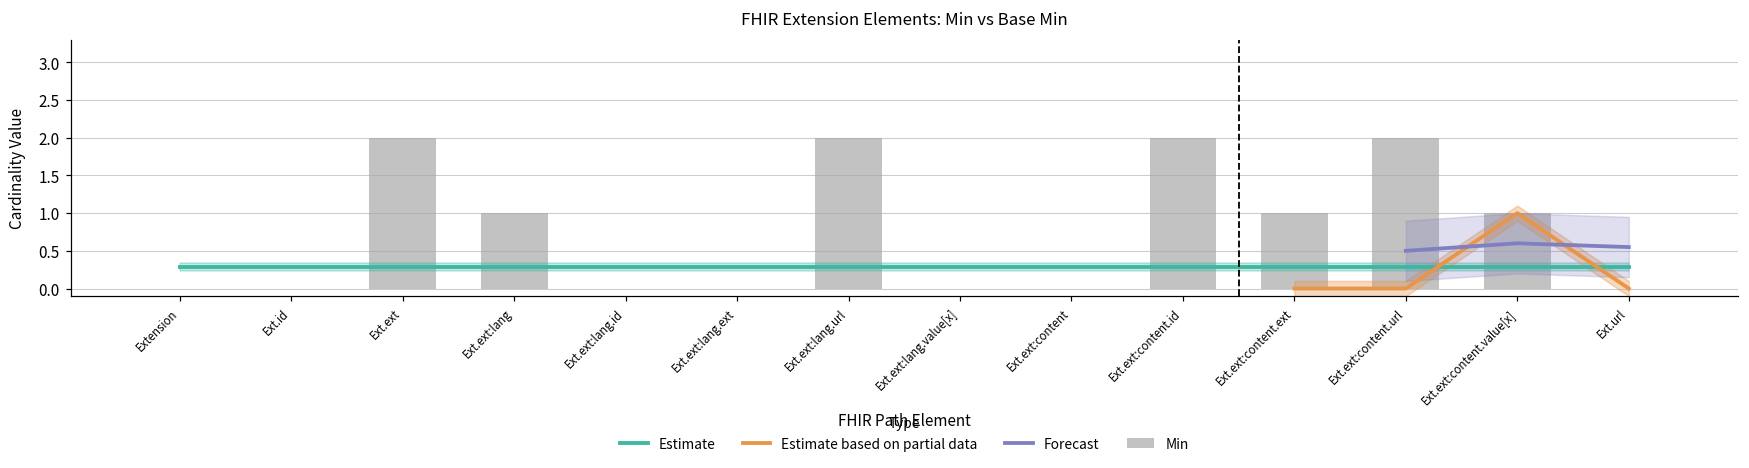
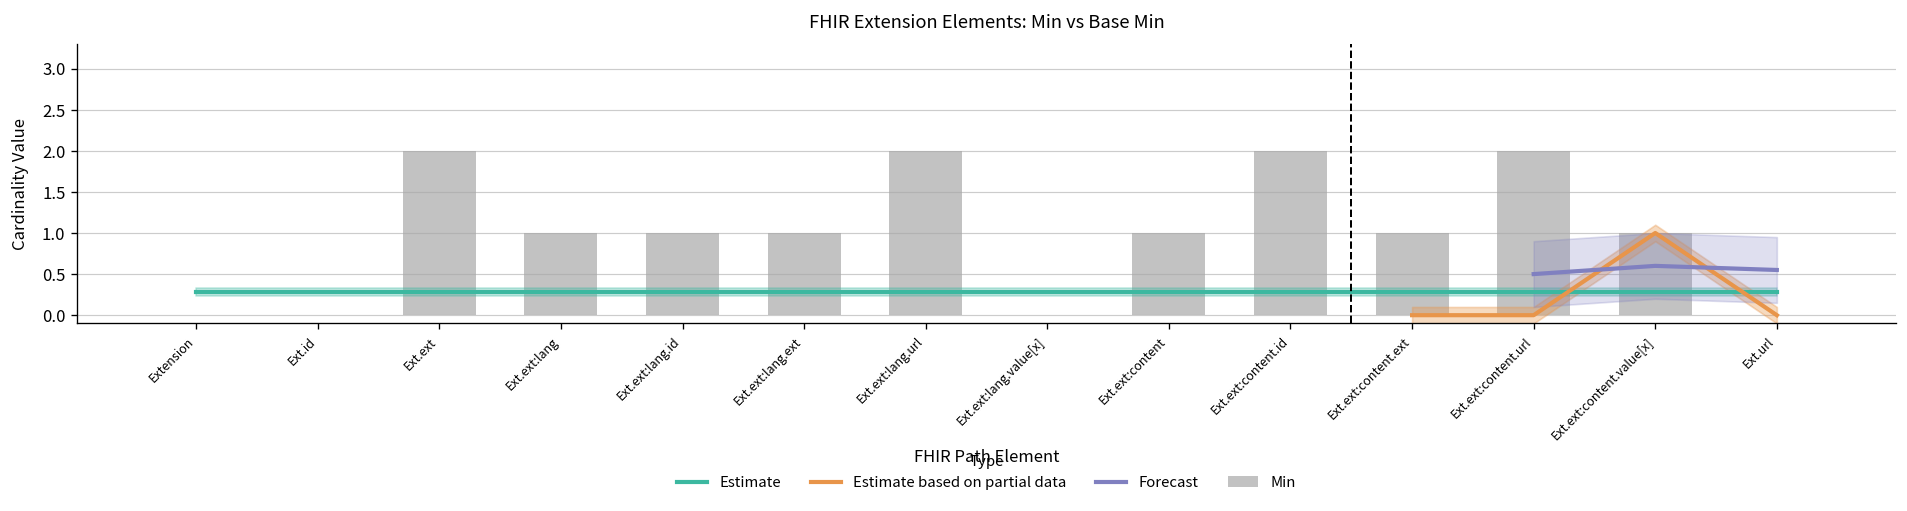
Min, Ext.ext:lang.id: 0 -> 1
Min, Ext.ext:lang.ext: 0 -> 1
Min, Ext.ext:content: 0 -> 1
